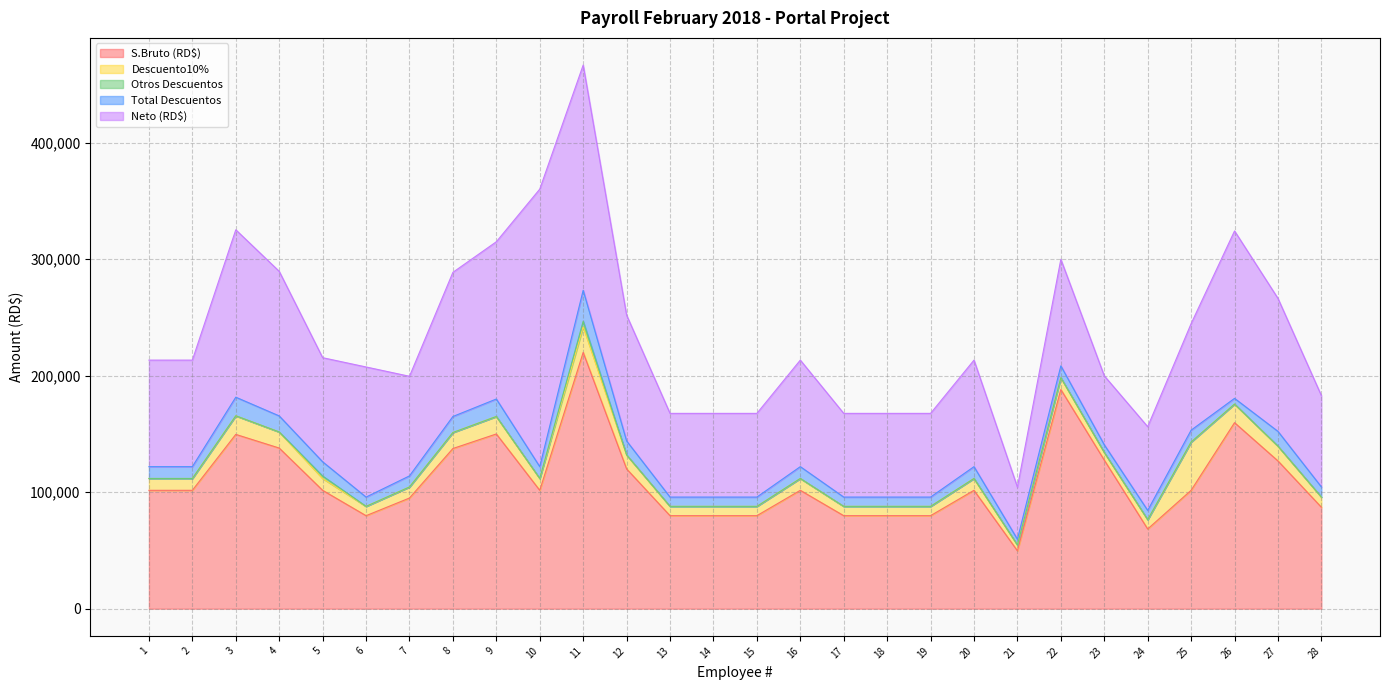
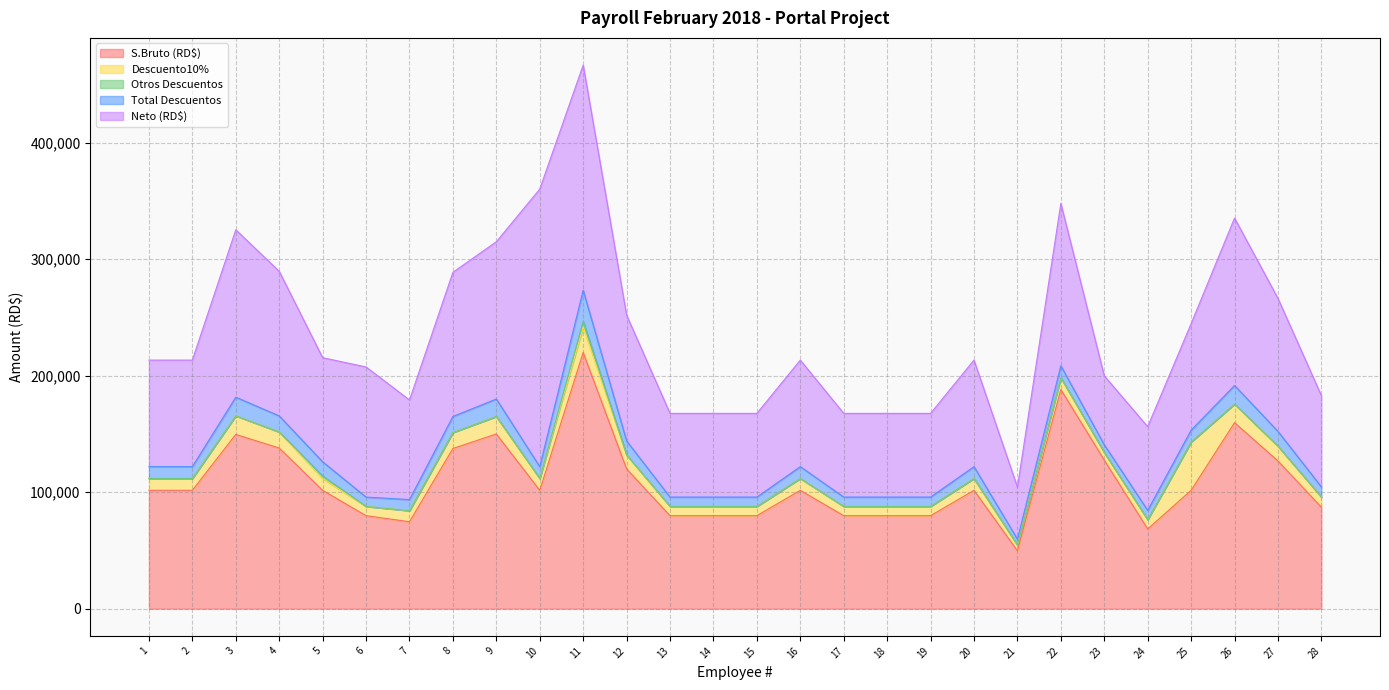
S.Bruto (RD$), 7: 95,000 -> 75,000
Neto (RD$), 22: 91,000 -> 139,000
Total Descuentos, 26: 5,000 -> 16,000
